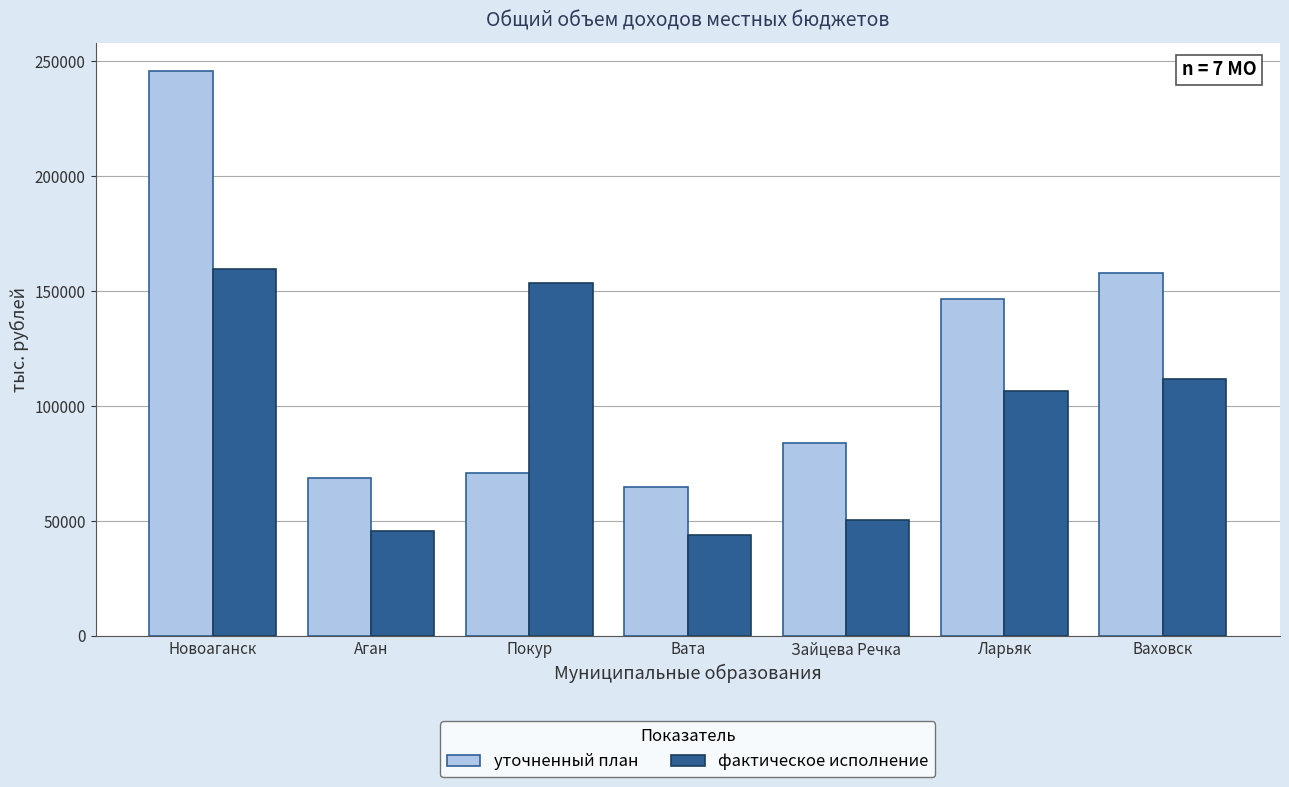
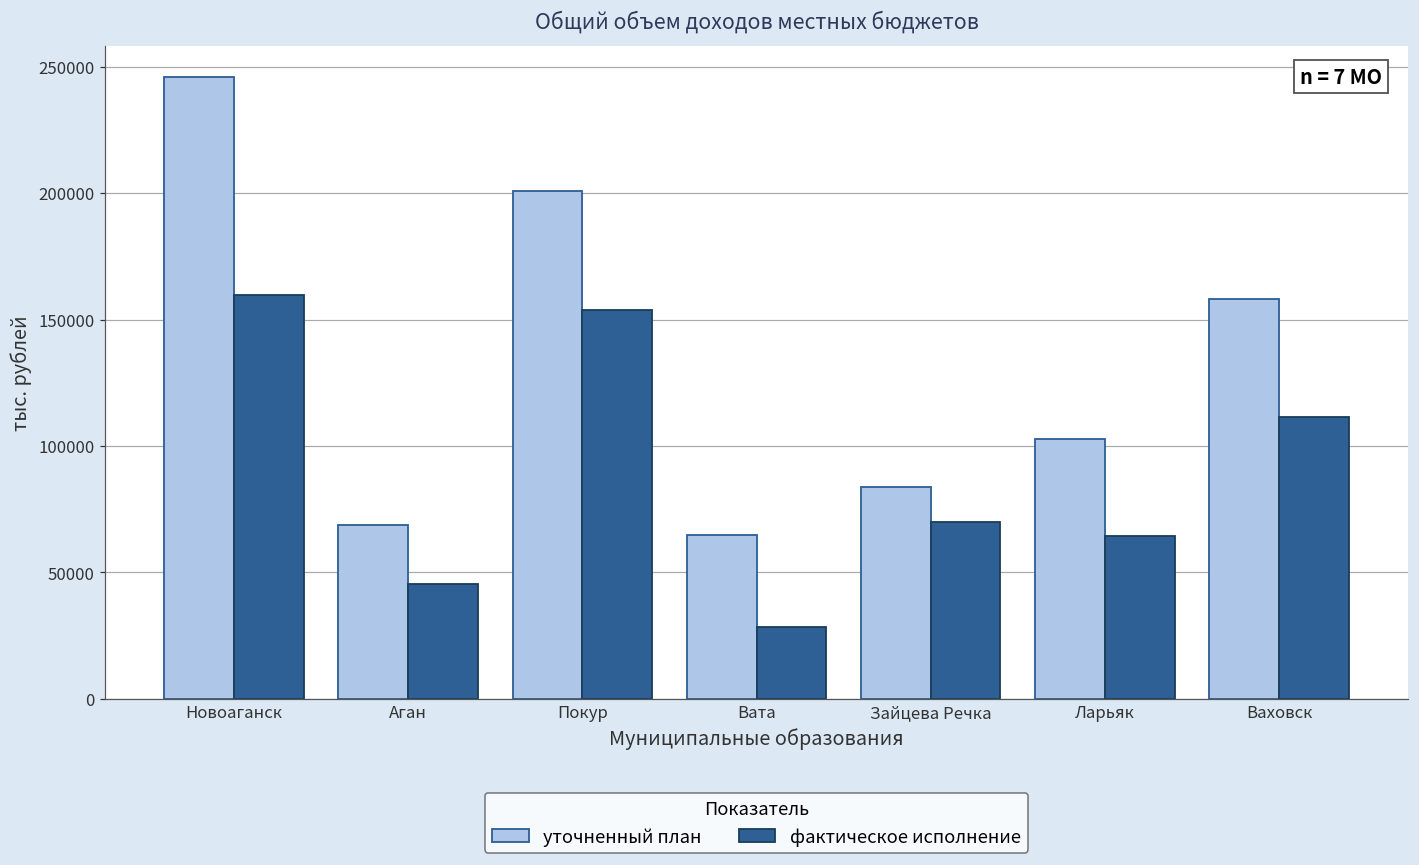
уточненный план, Покур: 71000 -> 201000
фактическое исполнение, Вата: 44000 -> 28000
фактическое исполнение, Зайцева Речка: 51000 -> 70000
уточненный план, Ларьяк: 147000 -> 103000
фактическое исполнение, Ларьяк: 107000 -> 65000
